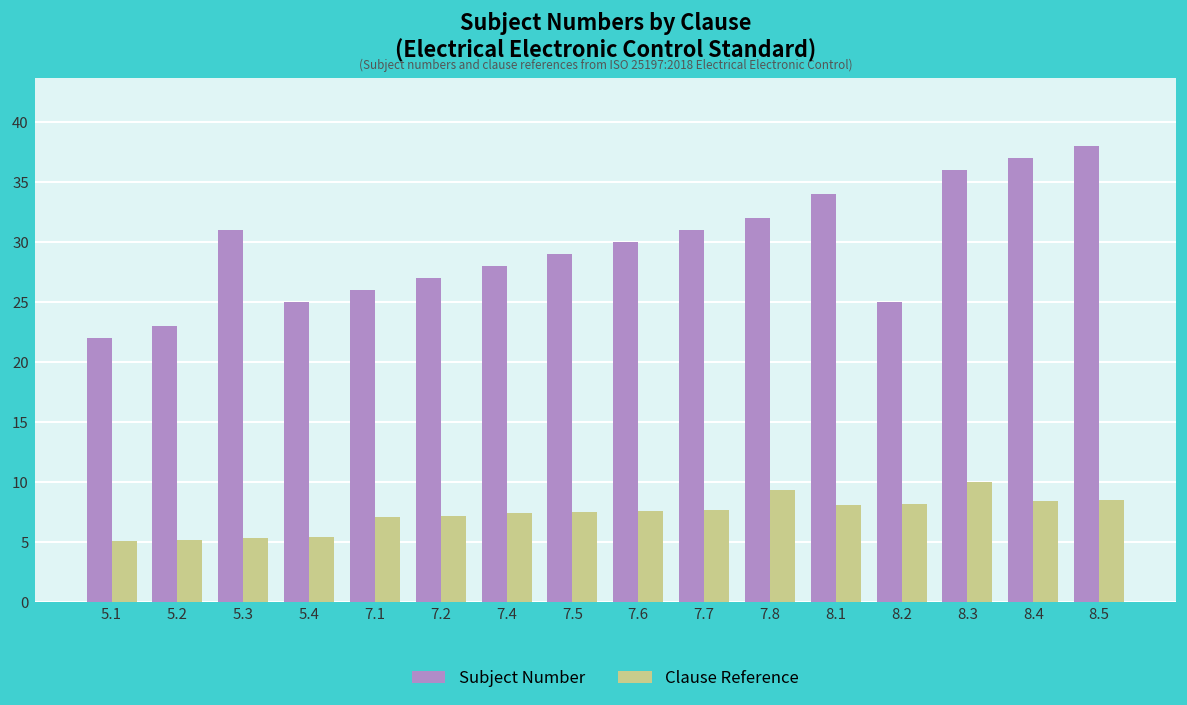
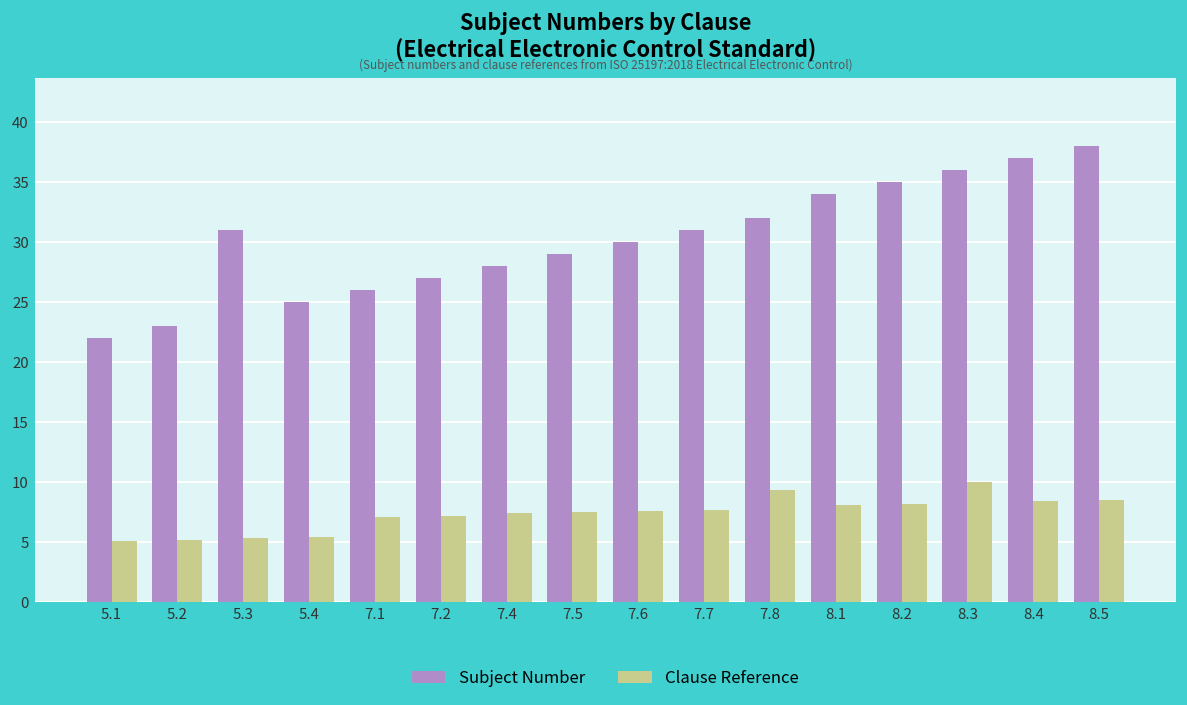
Subject Number, 8.2: 25 -> 35
